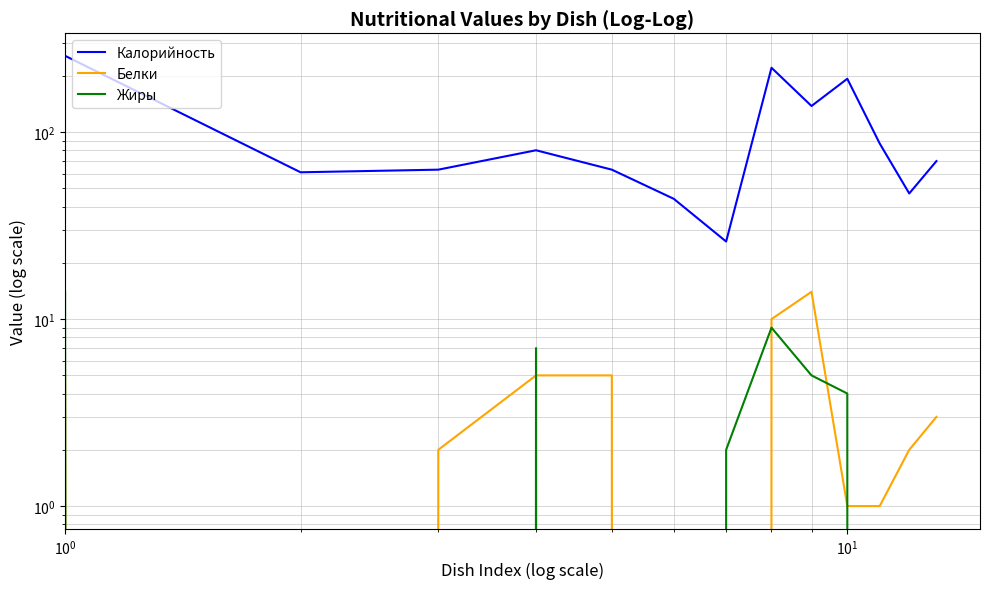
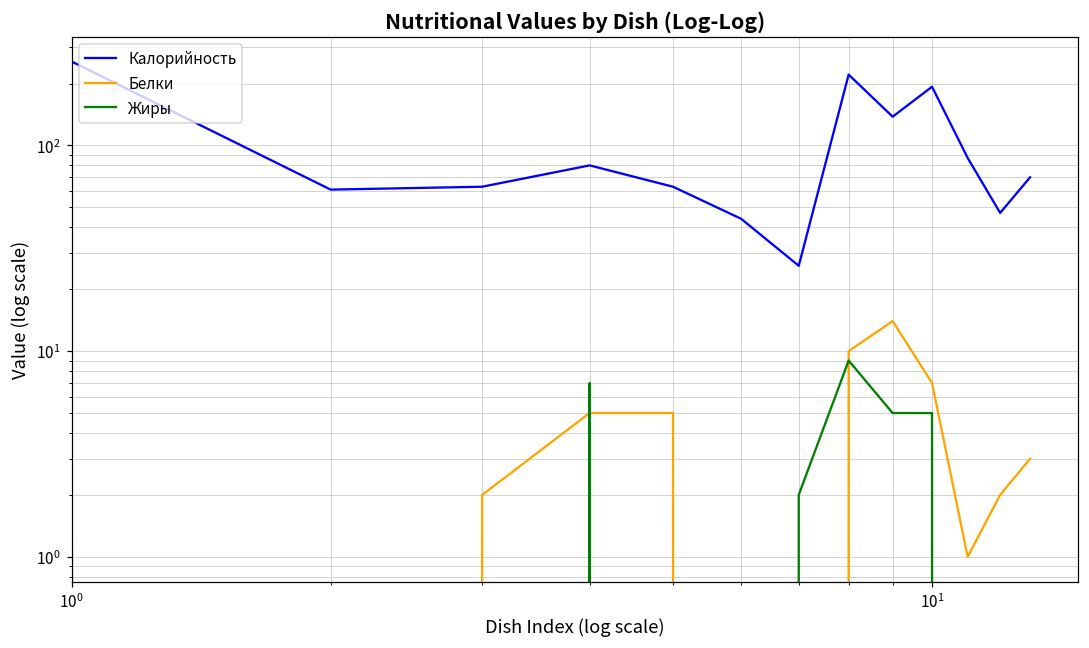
Белки, 10^1: 1 -> 7
Жиры, 10^1: 4 -> 5
